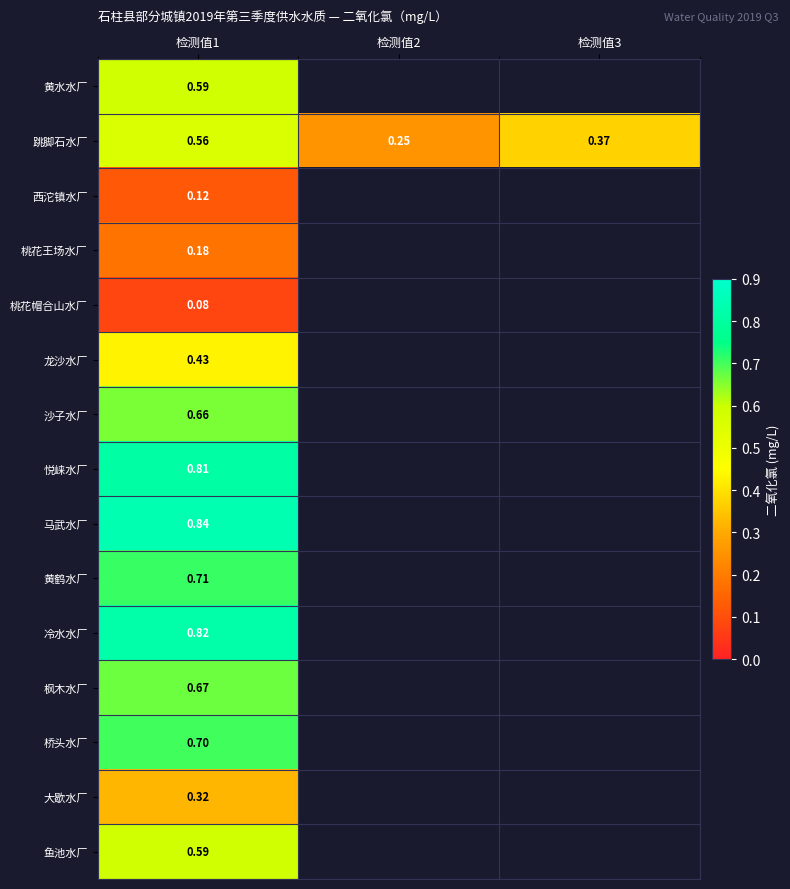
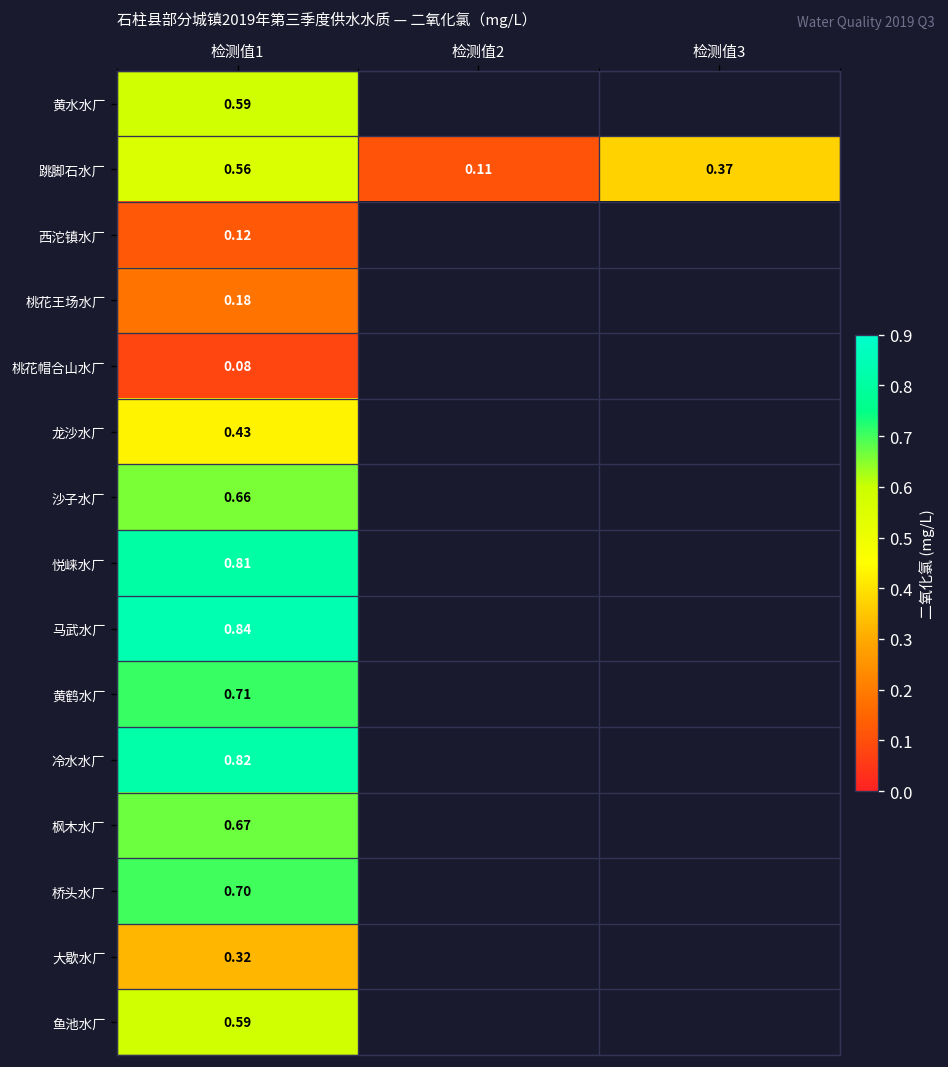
跳脚石水厂, 检测值2: 0.25 -> 0.11
